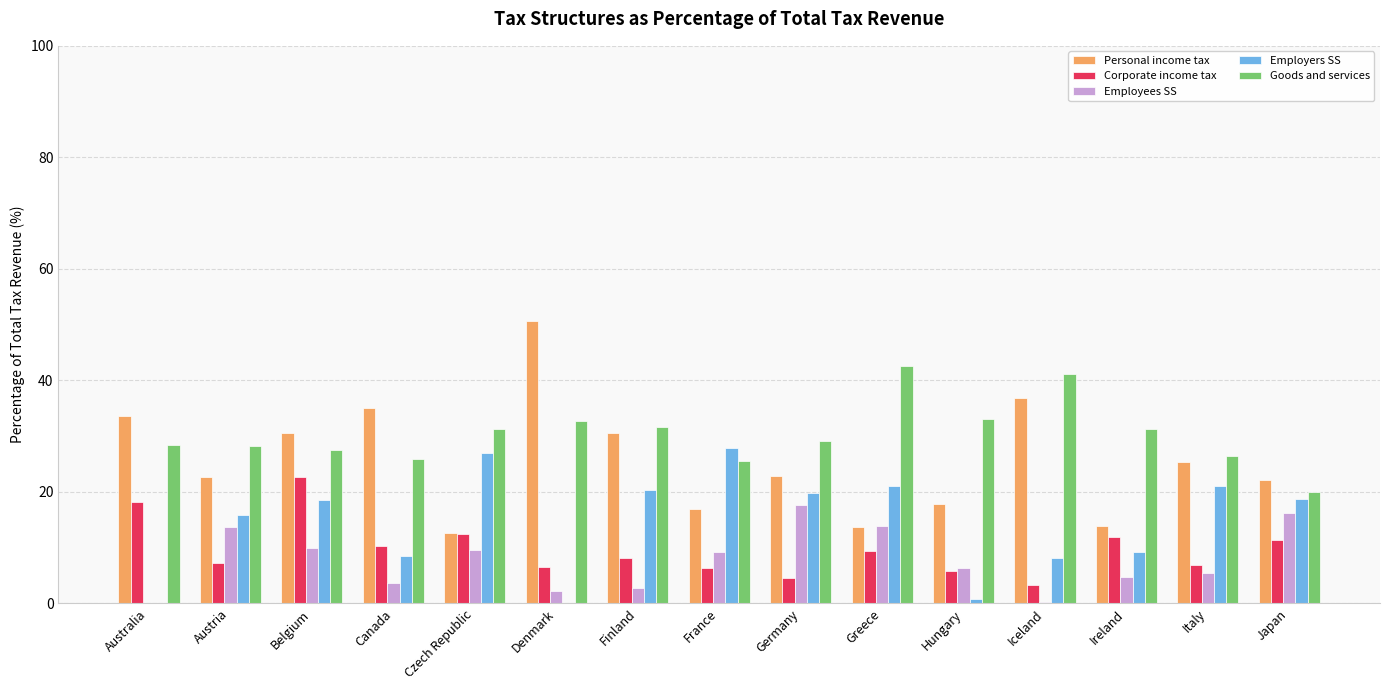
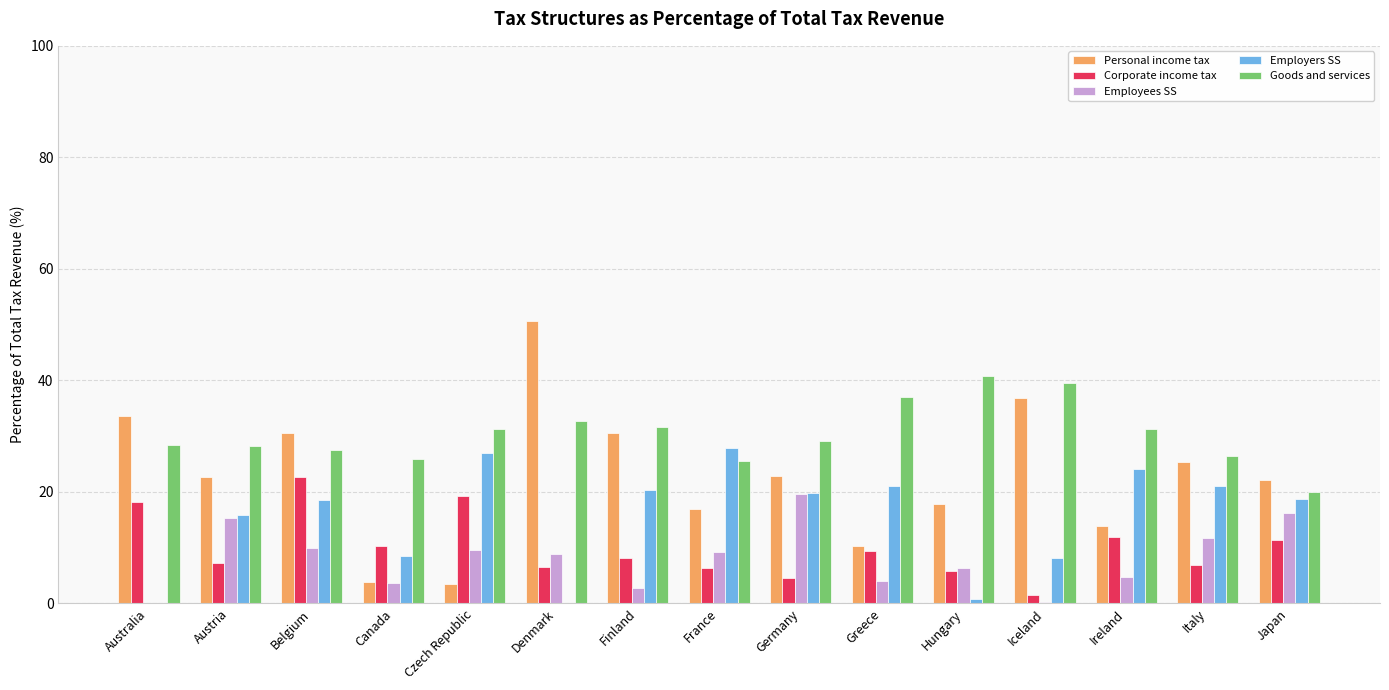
Employees SS, Austria: 14 -> 15
Personal income tax, Canada: 35 -> 4
Personal income tax, Czech Republic: 13 -> 3
Corporate income tax, Czech Republic: 12 -> 19
Employees SS, Denmark: 2 -> 9
Employees SS, Germany: 18 -> 20
Personal income tax, Greece: 14 -> 10
Employees SS, Greece: 14 -> 4
Goods and services, Greece: 43 -> 37
Goods and services, Hungary: 33 -> 41
Corporate income tax, Iceland: 3 -> 2
Goods and services, Iceland: 41 -> 40
Employers SS, Ireland: 9 -> 24
Employees SS, Italy: 6 -> 12
